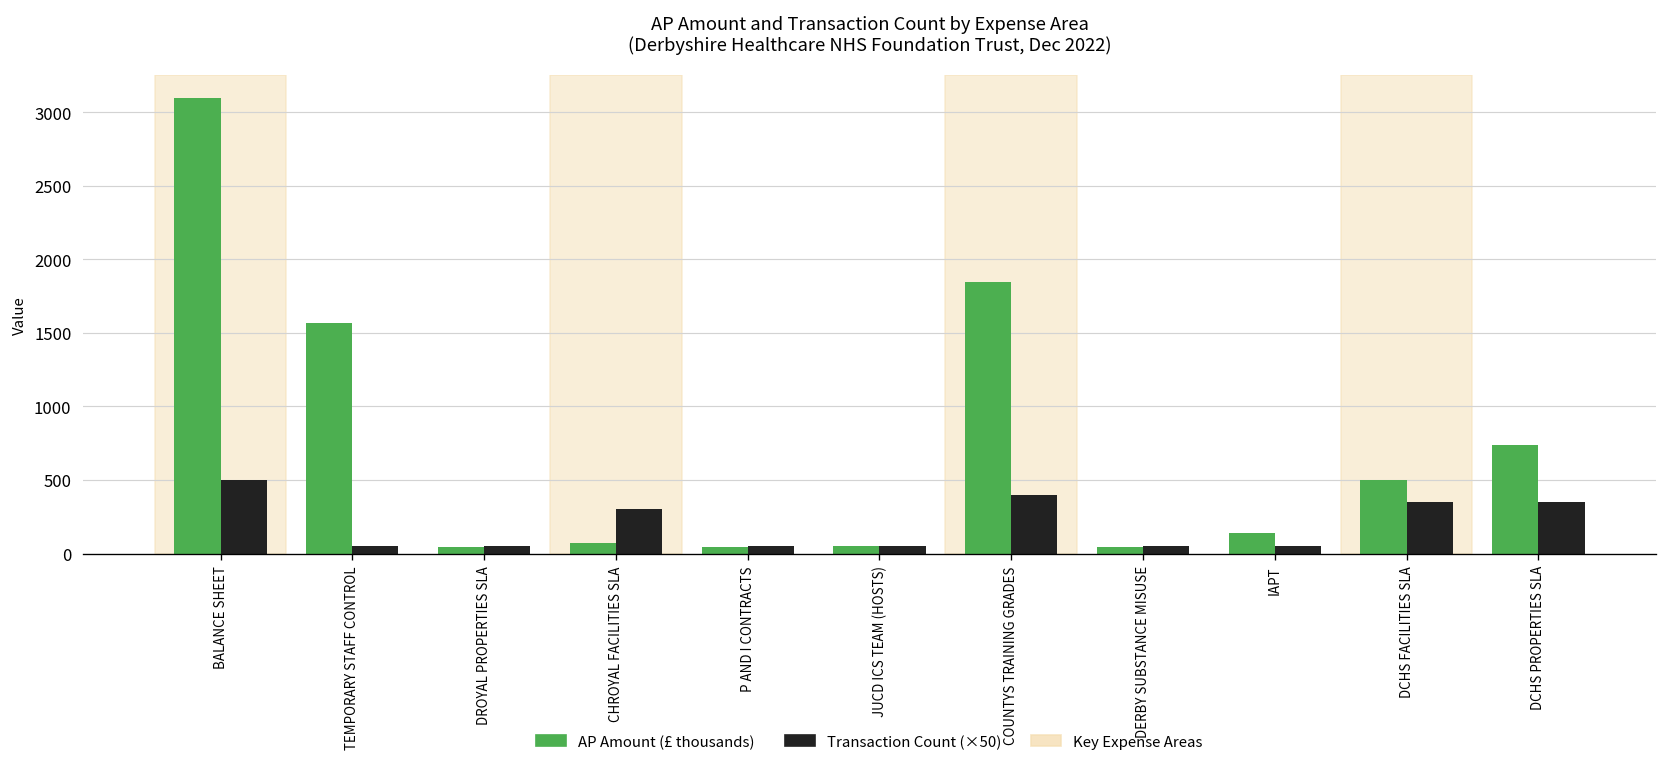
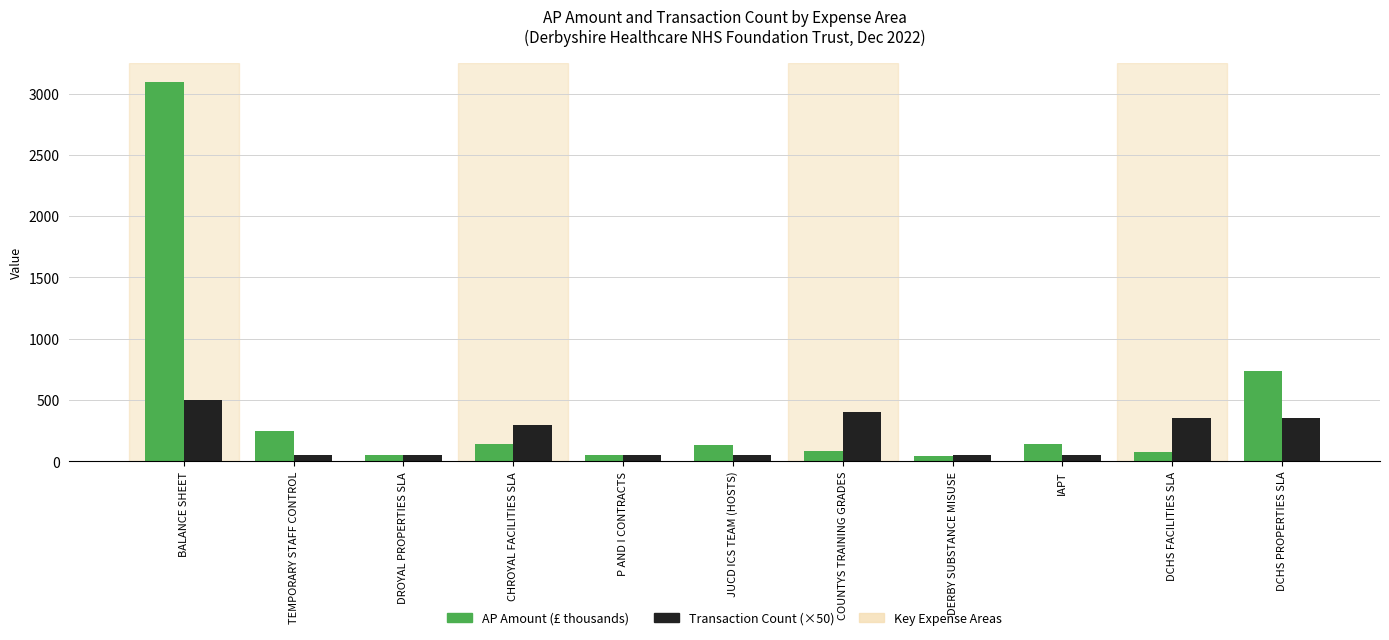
AP Amount (£ thousands), TEMPORARY STAFF CONTROL: 1570 -> 250
AP Amount (£ thousands), CHROYAL FACILITIES SLA: 70 -> 140
AP Amount (£ thousands), JUCD ICS TEAM (HOSTS): 50 -> 130
AP Amount (£ thousands), COUNTYS TRAINING GRADES: 1850 -> 80
AP Amount (£ thousands), DCHS FACILITIES SLA: 500 -> 80
